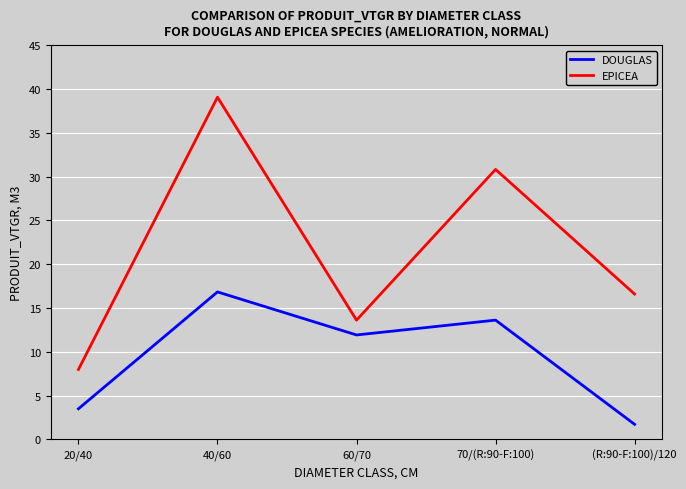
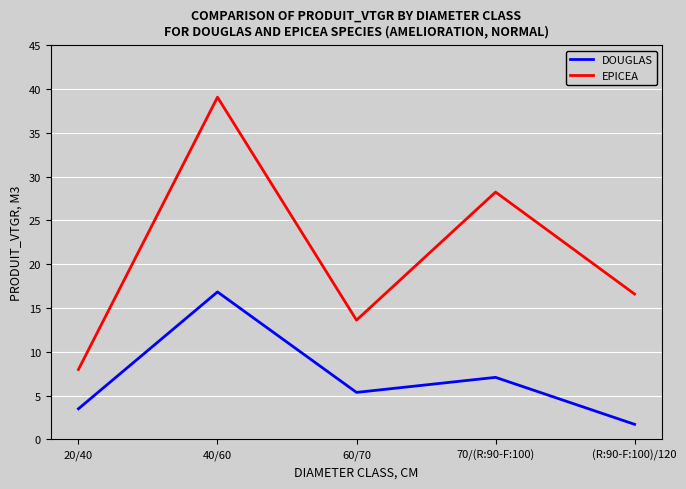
DOUGLAS, 60/70: 12 -> 5
DOUGLAS, 70/(R:90-F:100): 14 -> 7
EPICEA, 70/(R:90-F:100): 31 -> 28
